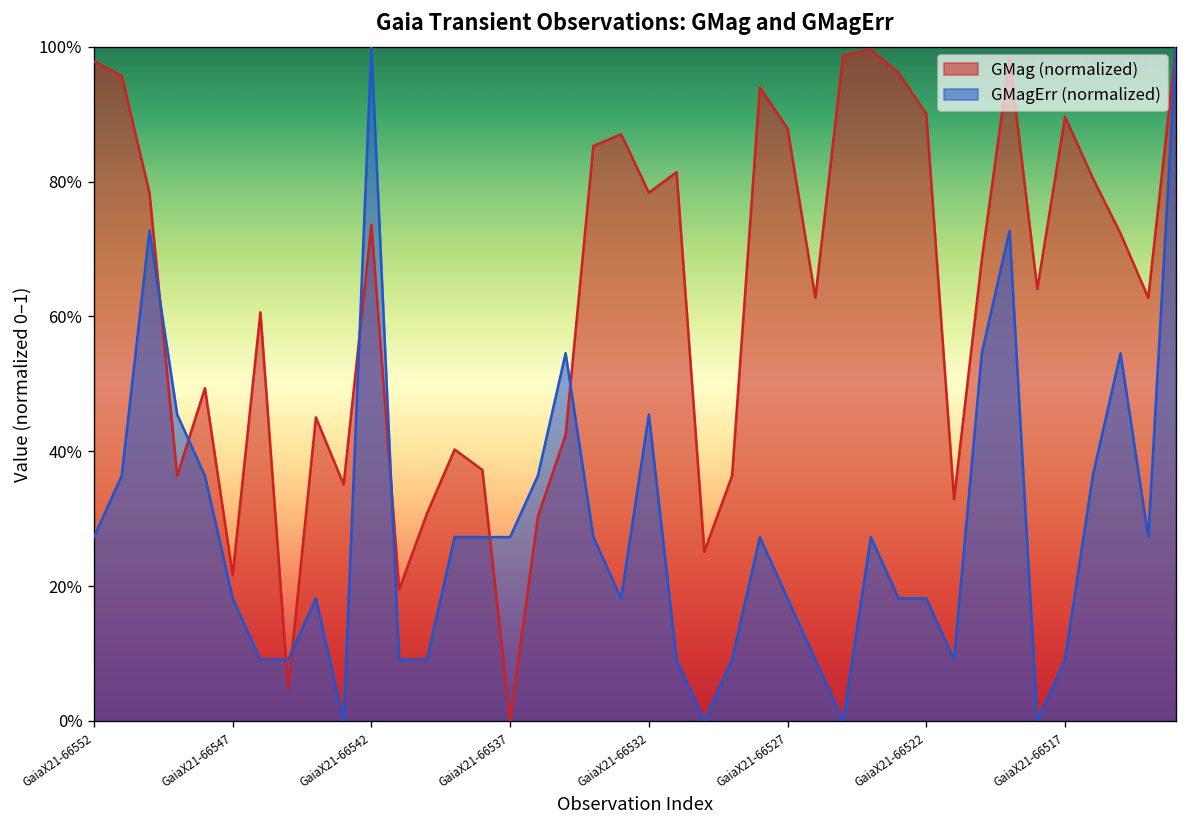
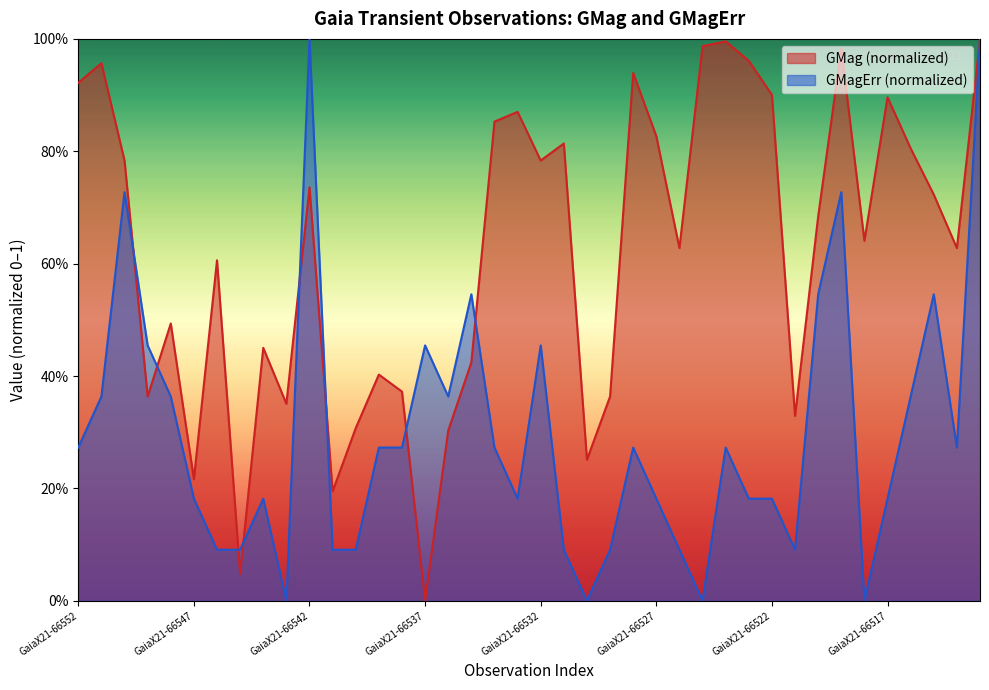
GMag (normalized), GaiaX21-66552: 98% -> 92%
GMagErr (normalized), GaiaX21-66537: 27% -> 45%
GMag (normalized), GaiaX21-66527: 88% -> 83%
GMagErr (normalized), GaiaX21-66517: 9% -> 18%
